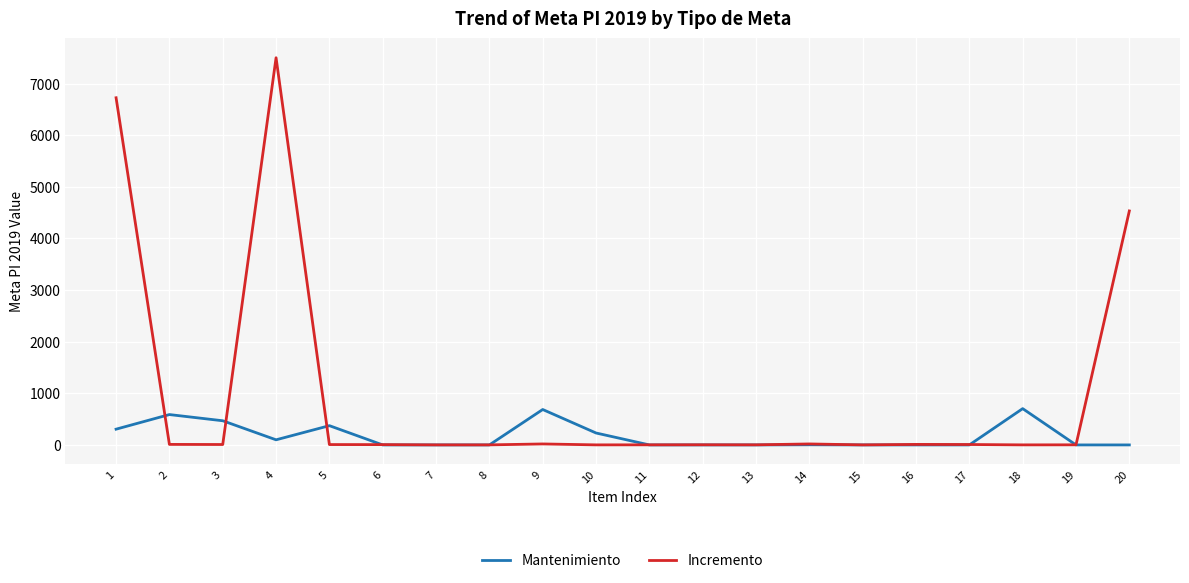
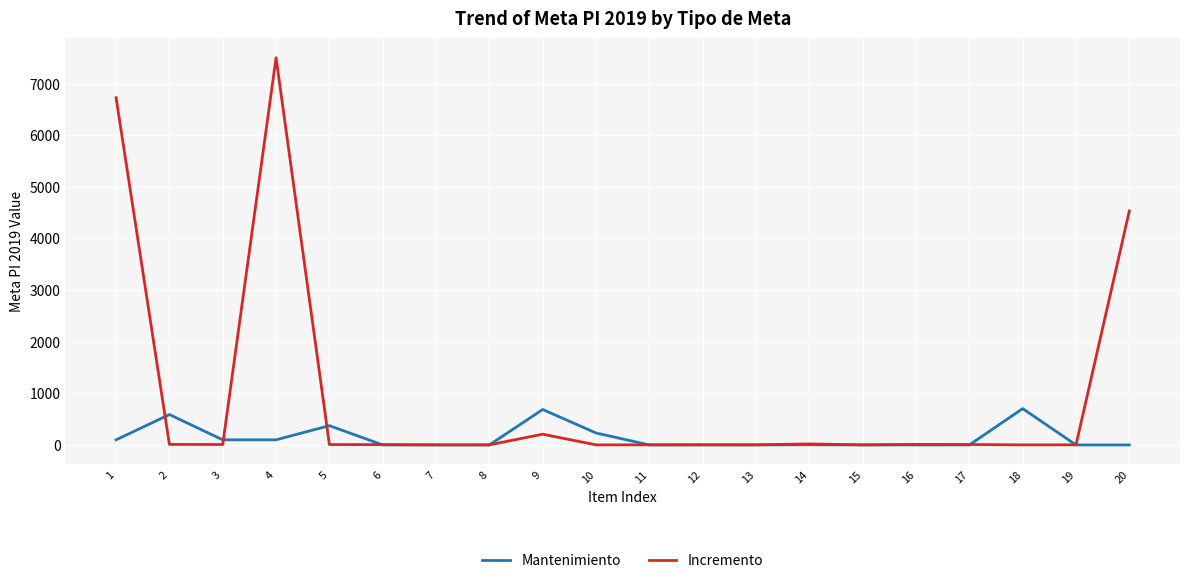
Mantenimiento, 1: 300 -> 100
Mantenimiento, 3: 500 -> 100
Incremento, 9: 0 -> 200
